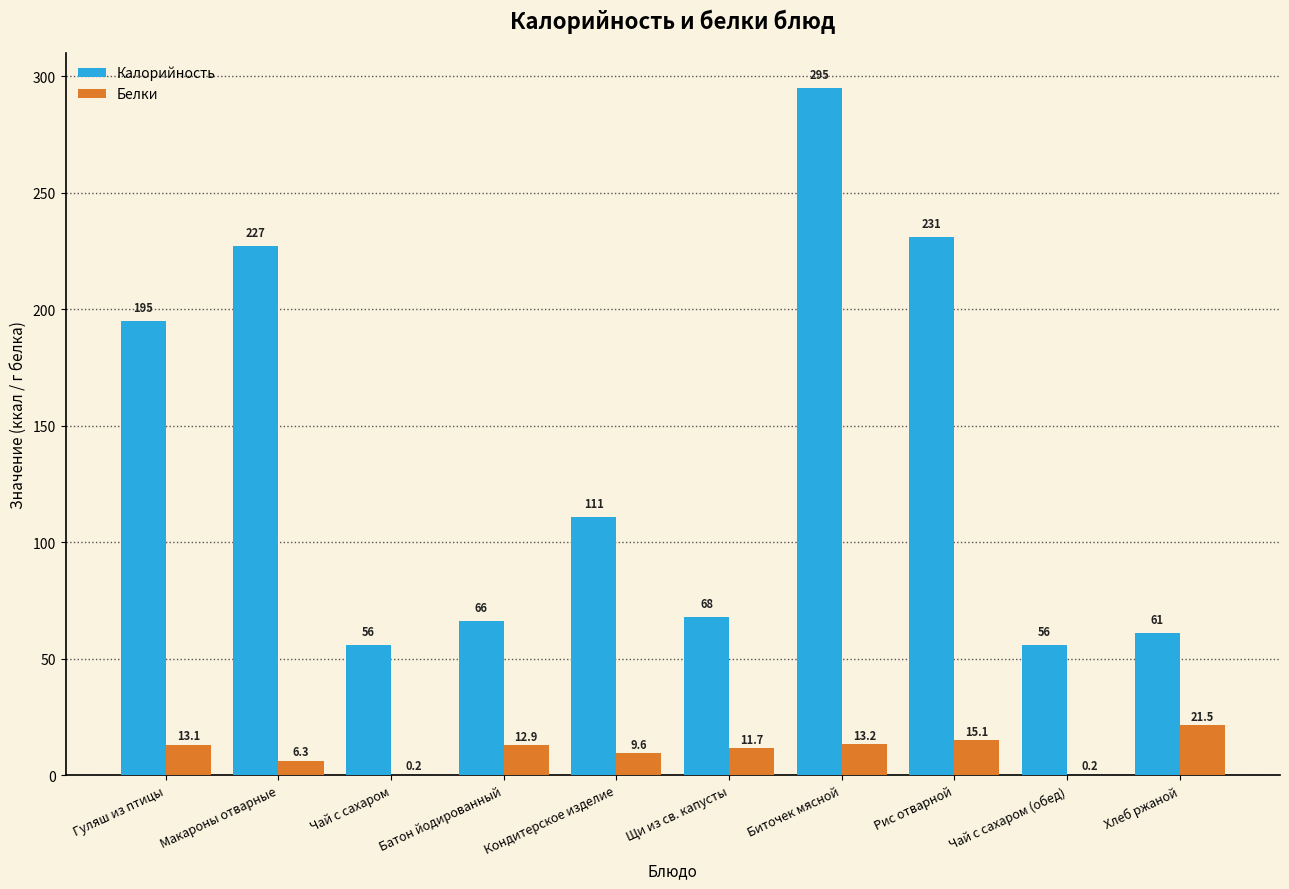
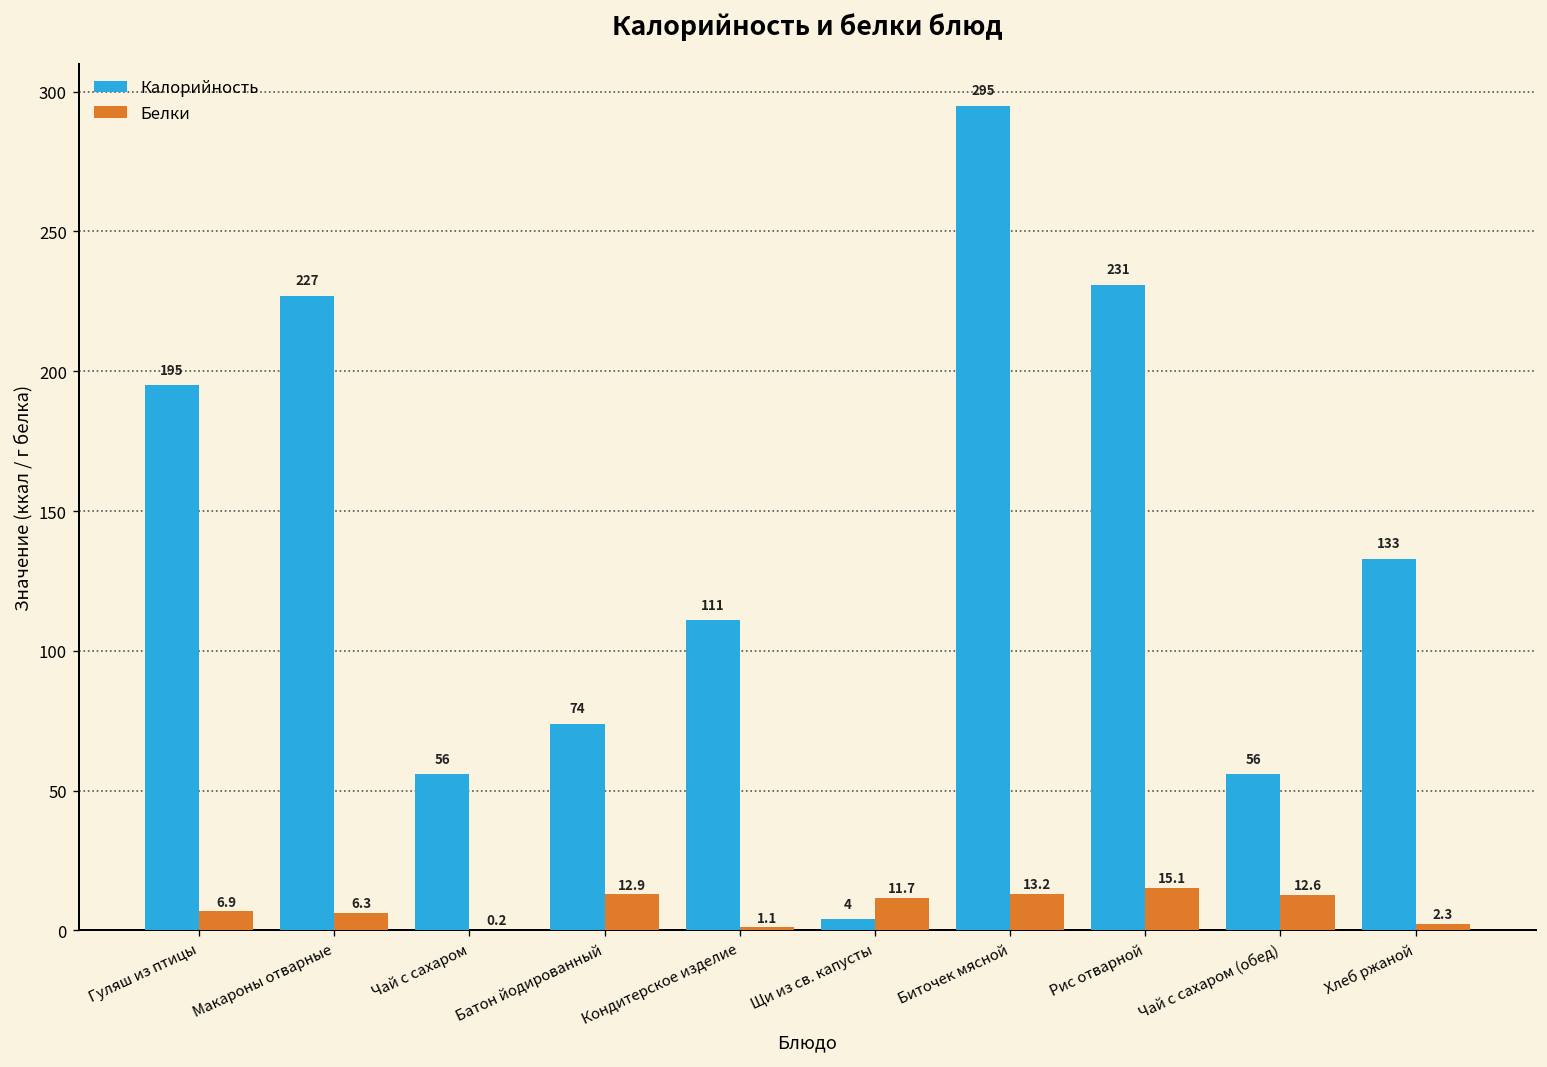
Белки, Гуляш из птицы: 13.1 -> 6.9
Калорийность, Батон йодированный: 66 -> 74
Белки, Кондитерское изделие: 9.6 -> 1.1
Калорийность, Щи из св. капусты: 68 -> 4
Белки, Чай с сахаром (обед): 0.2 -> 12.6
Калорийность, Хлеб ржаной: 61 -> 133
Белки, Хлеб ржаной: 21.5 -> 2.3
